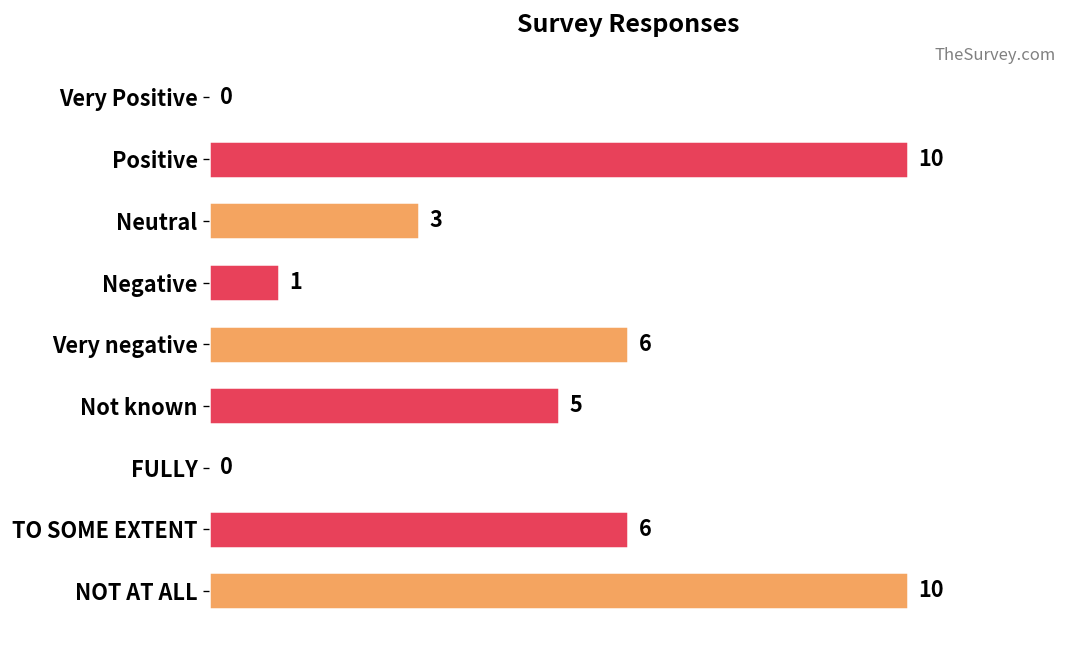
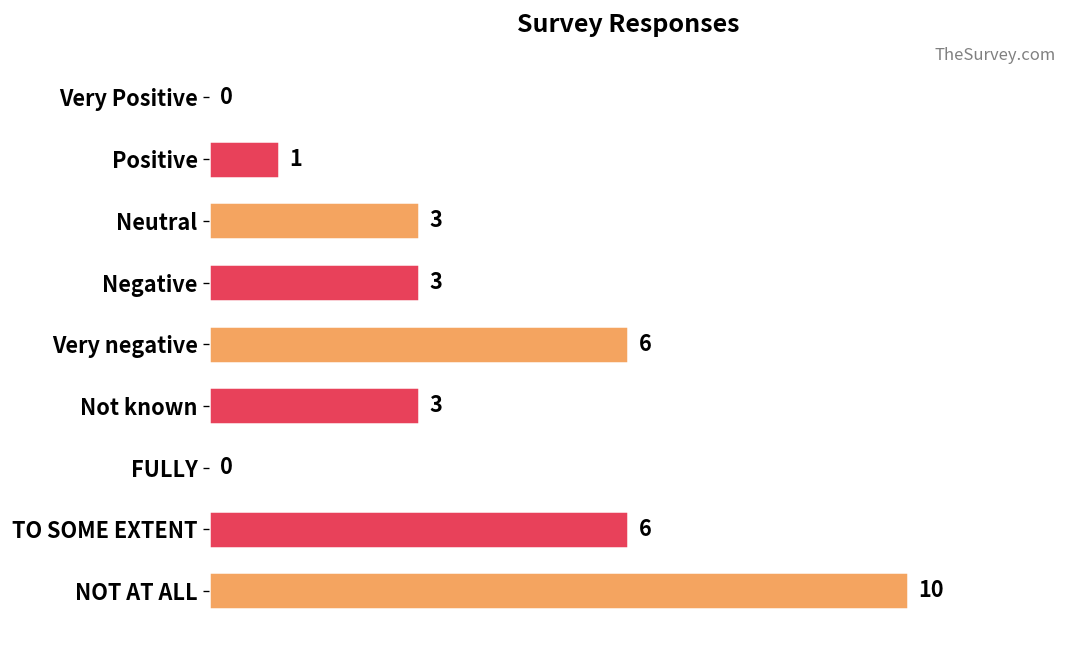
Positive: 10 -> 1
Negative: 1 -> 3
Not known: 5 -> 3
